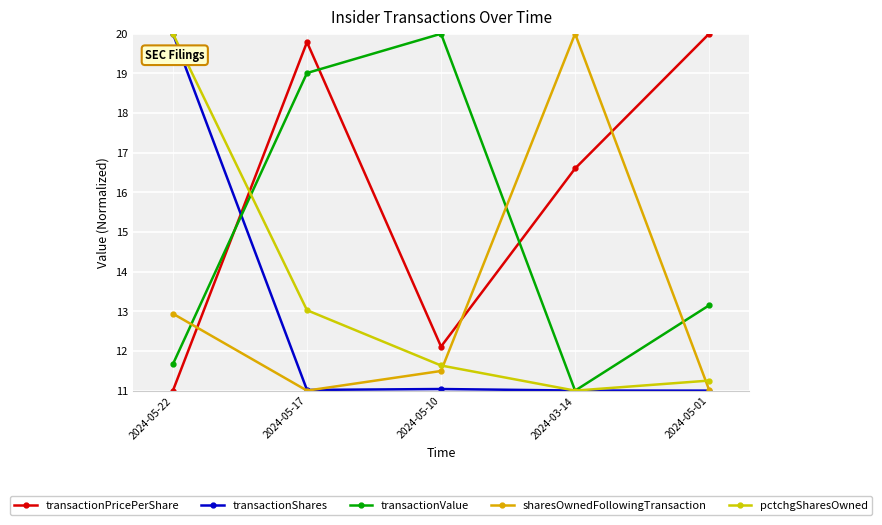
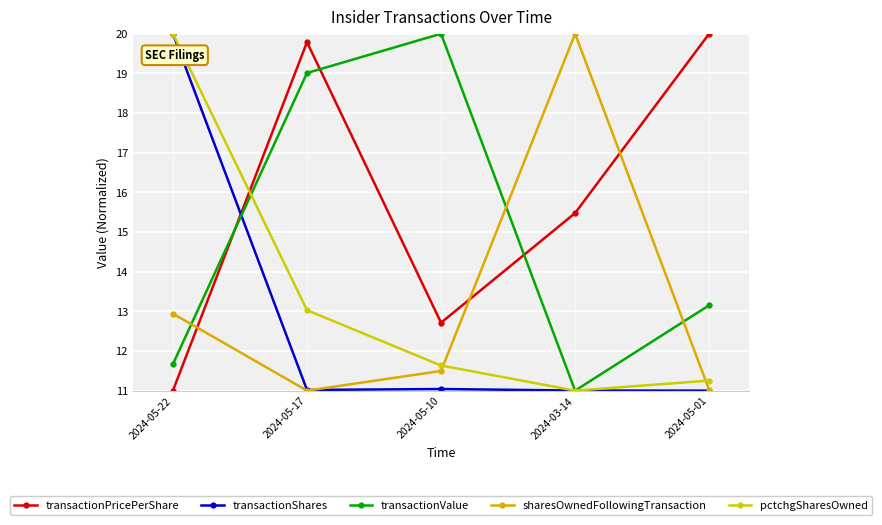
transactionPricePerShare, 2024-05-10: 12.1 -> 12.7
transactionPricePerShare, 2024-03-14: 16.6 -> 15.5
